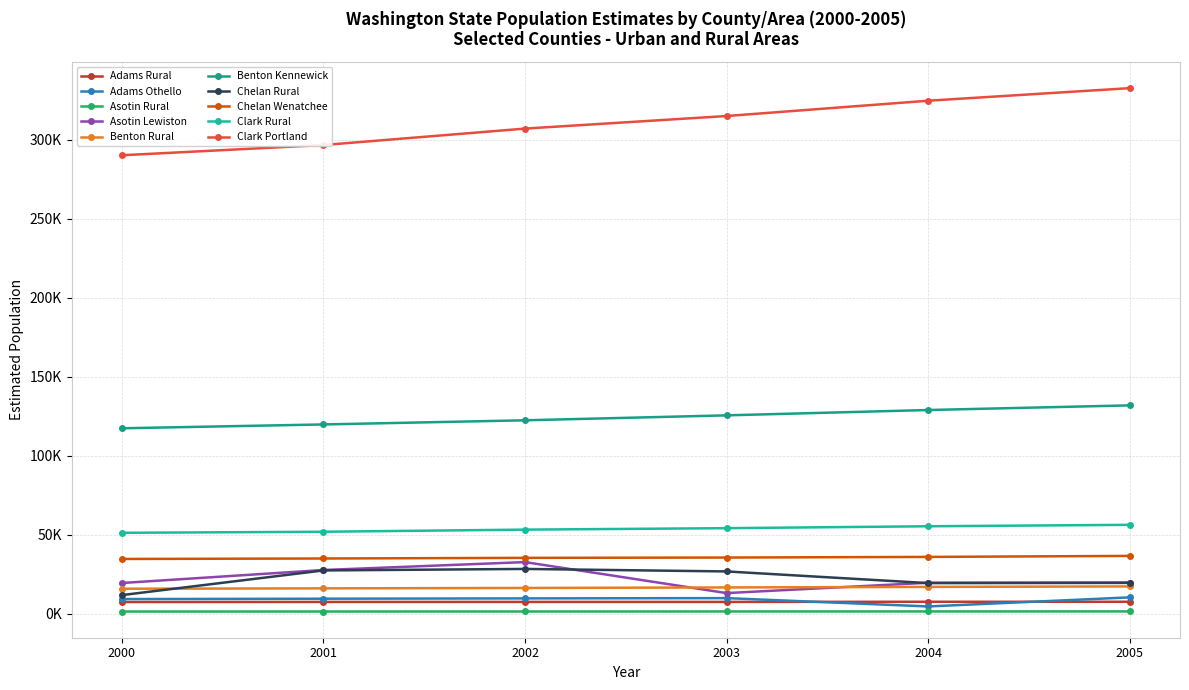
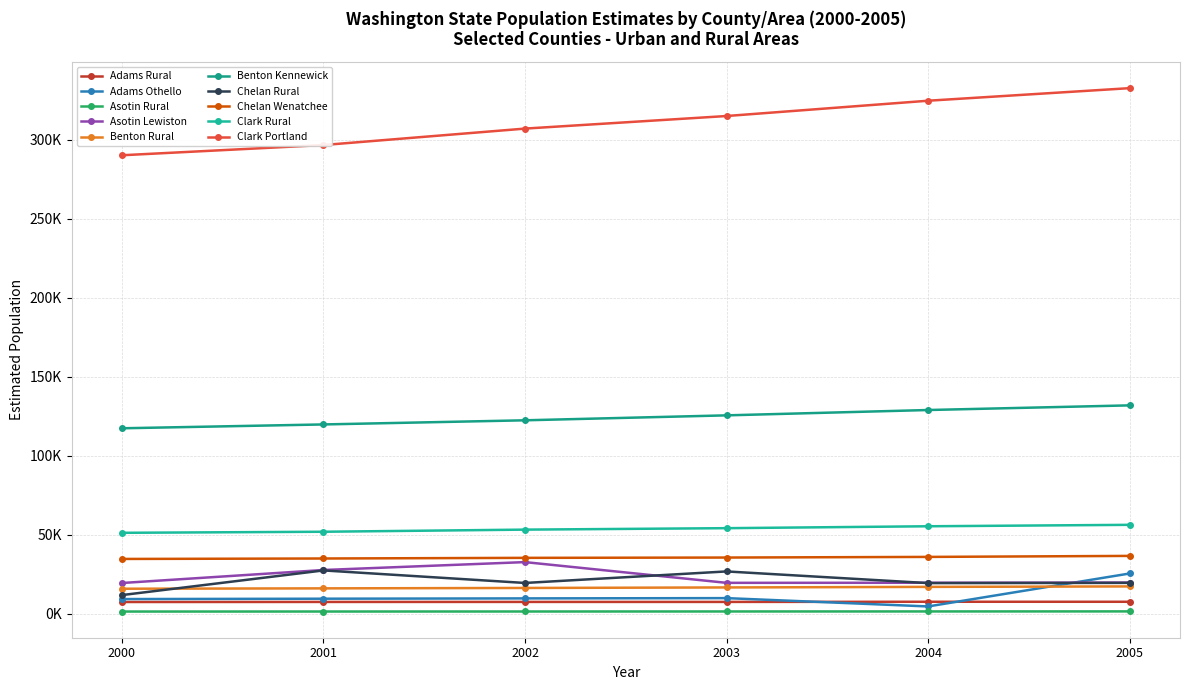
Chelan Rural, 2002: 28000 -> 19000
Asotin Lewiston, 2003: 13000 -> 19000
Adams Othello, 2005: 10000 -> 25000
